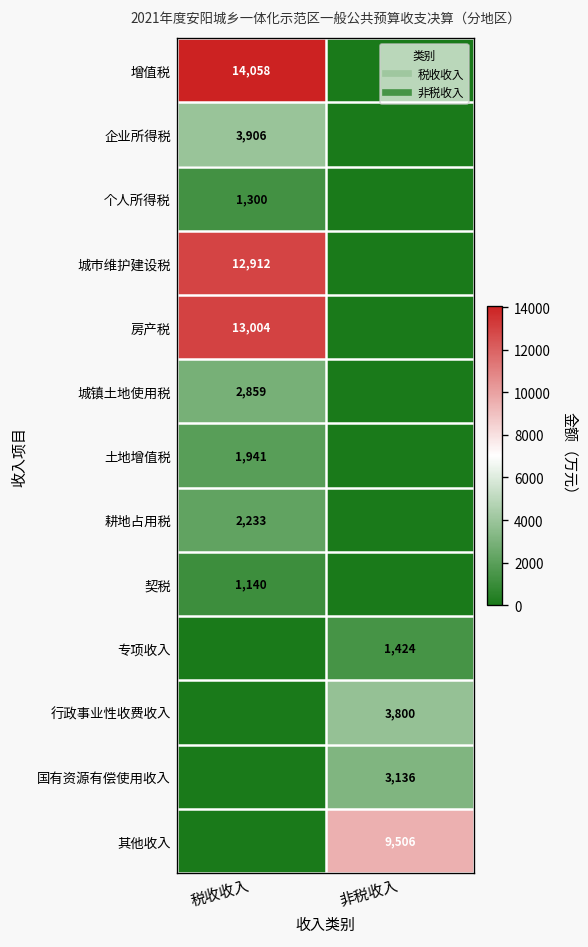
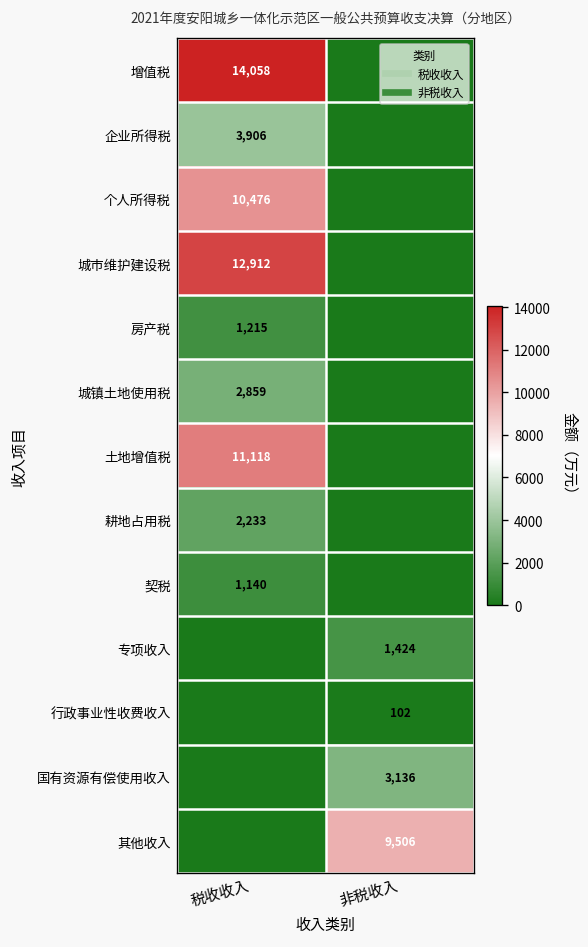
个人所得税, 税收收入: 1,300 -> 10,476
房产税, 税收收入: 13,004 -> 1,215
土地增值税, 税收收入: 1,941 -> 11,118
行政事业性收费收入, 非税收入: 3,800 -> 102
